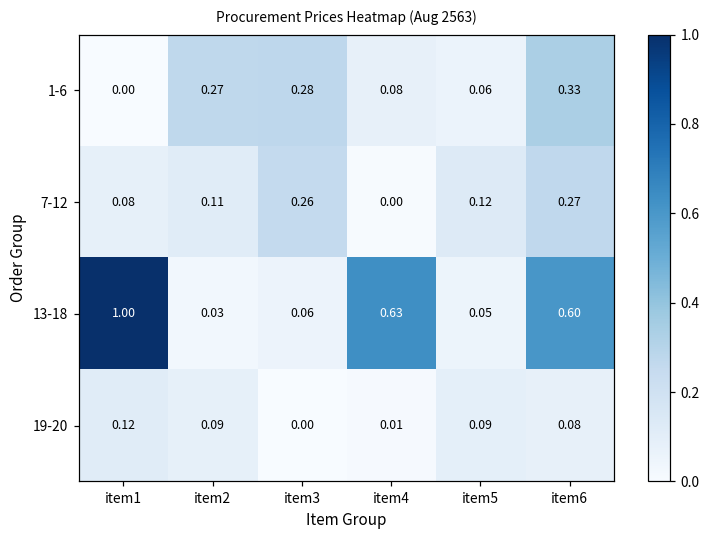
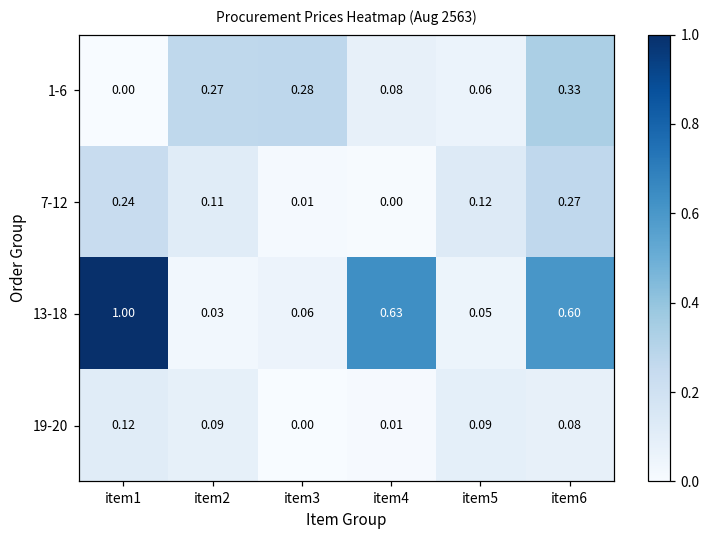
7-12, item1: 0.08 -> 0.24
7-12, item3: 0.26 -> 0.01
